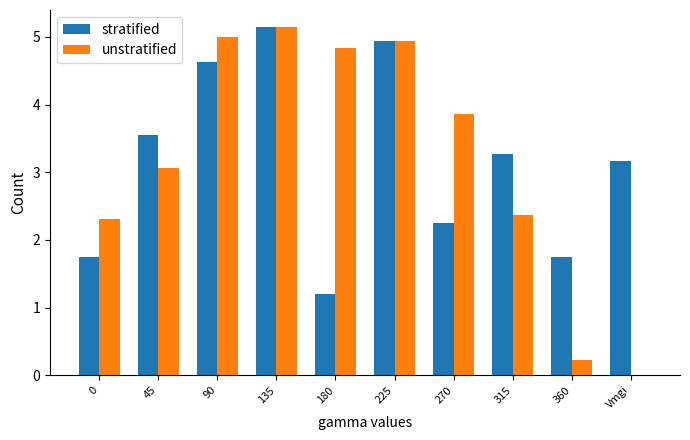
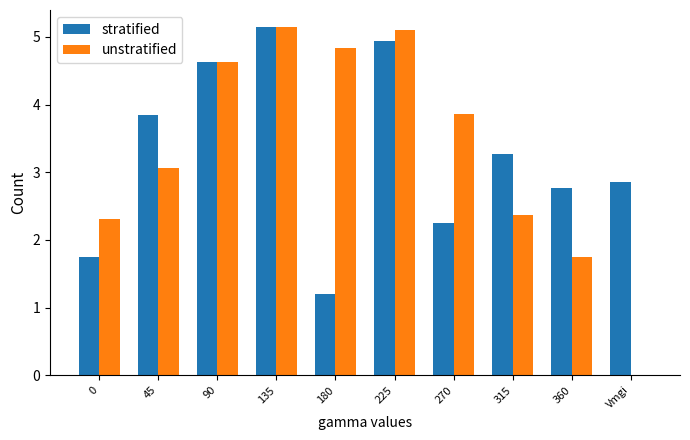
stratified, 45: 3.5 -> 3.9
unstratified, 90: 5.0 -> 4.6
unstratified, 225: 4.9 -> 5.1
stratified, 360: 1.7 -> 2.8
unstratified, 360: 0.2 -> 1.7
stratified, Vmgi: 3.2 -> 2.9
